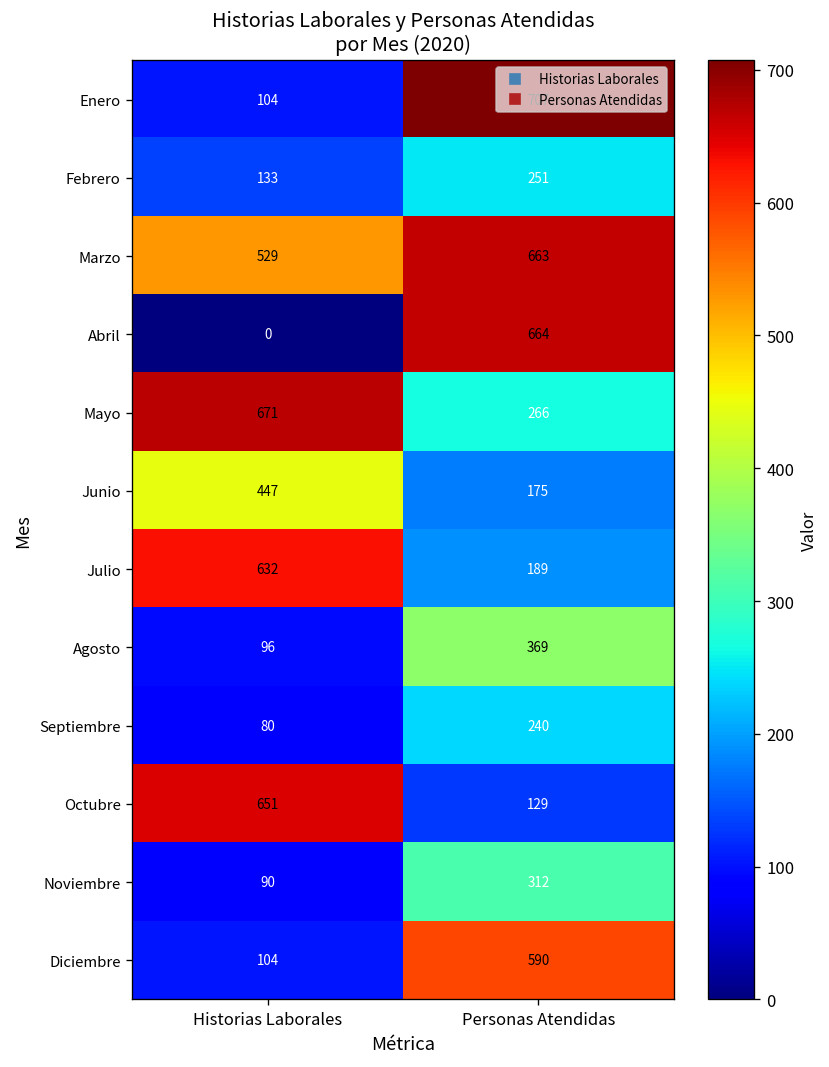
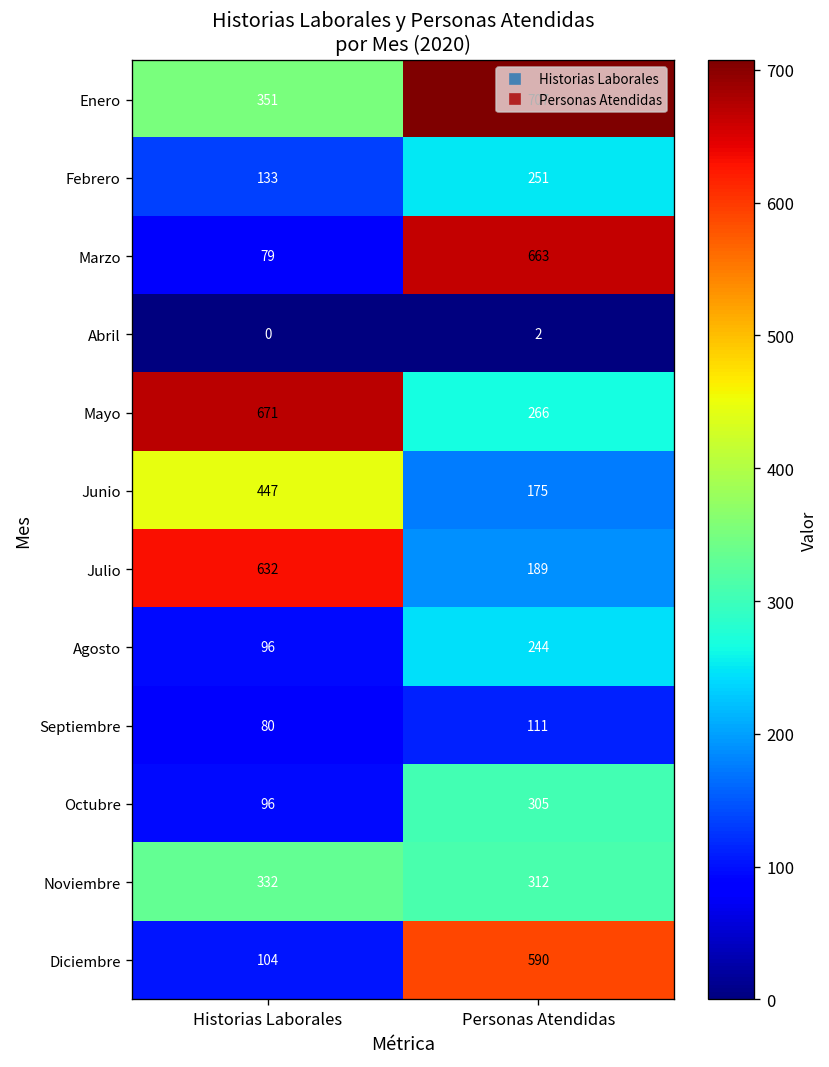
Enero, Historias Laborales: 104 -> 351
Marzo, Historias Laborales: 529 -> 79
Abril, Personas Atendidas: 664 -> 2
Agosto, Personas Atendidas: 369 -> 244
Septiembre, Personas Atendidas: 240 -> 111
Octubre, Historias Laborales: 651 -> 96
Octubre, Personas Atendidas: 129 -> 305
Noviembre, Historias Laborales: 90 -> 332
